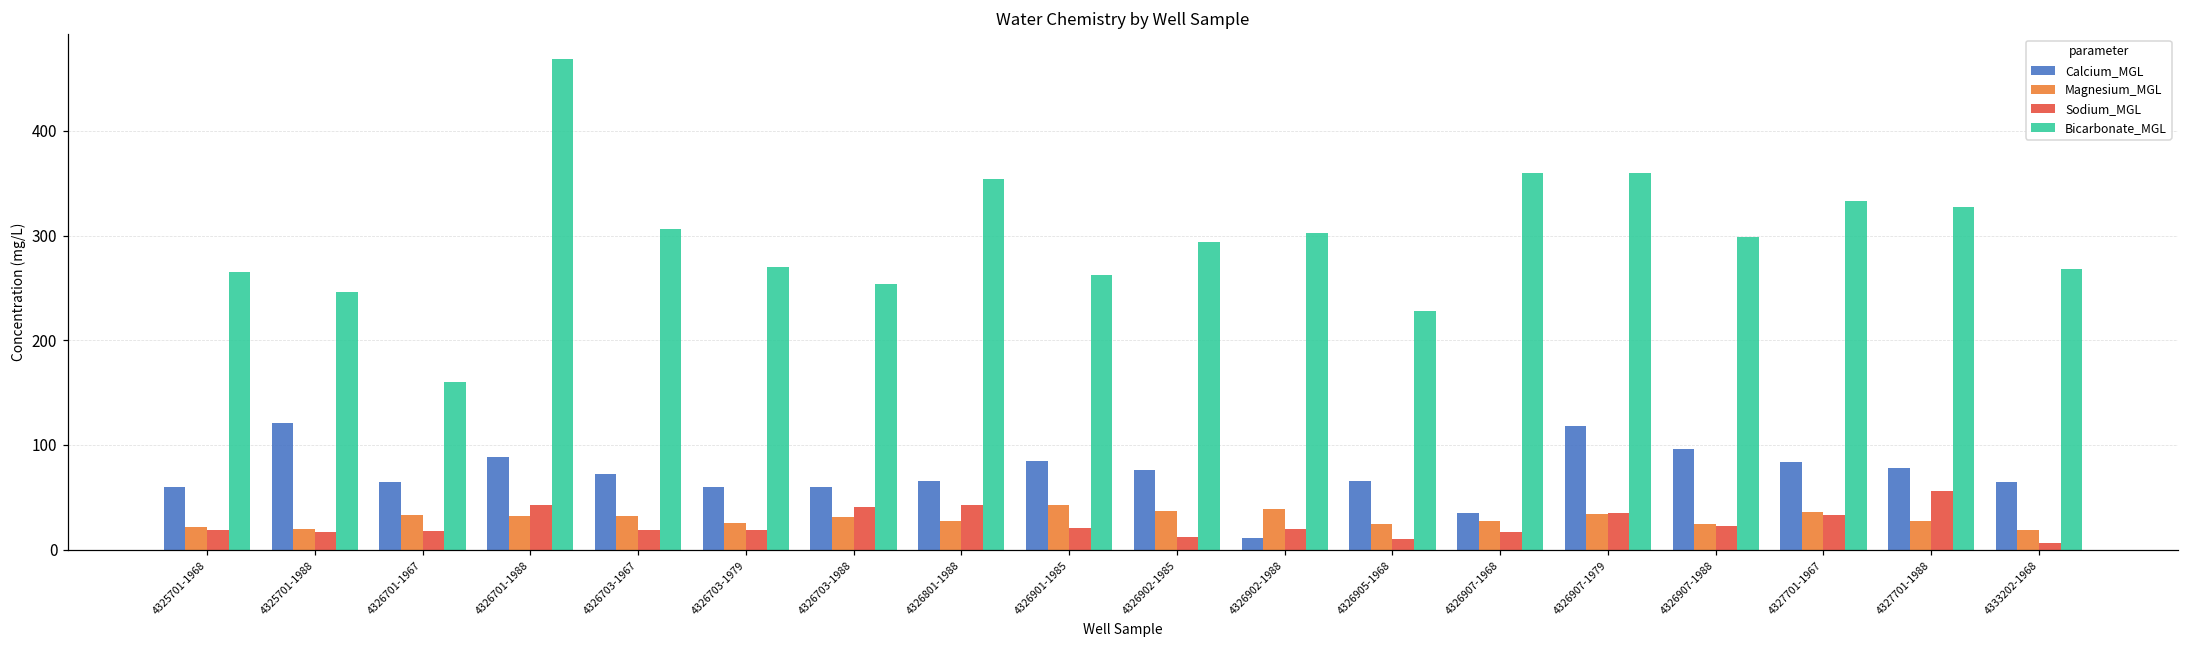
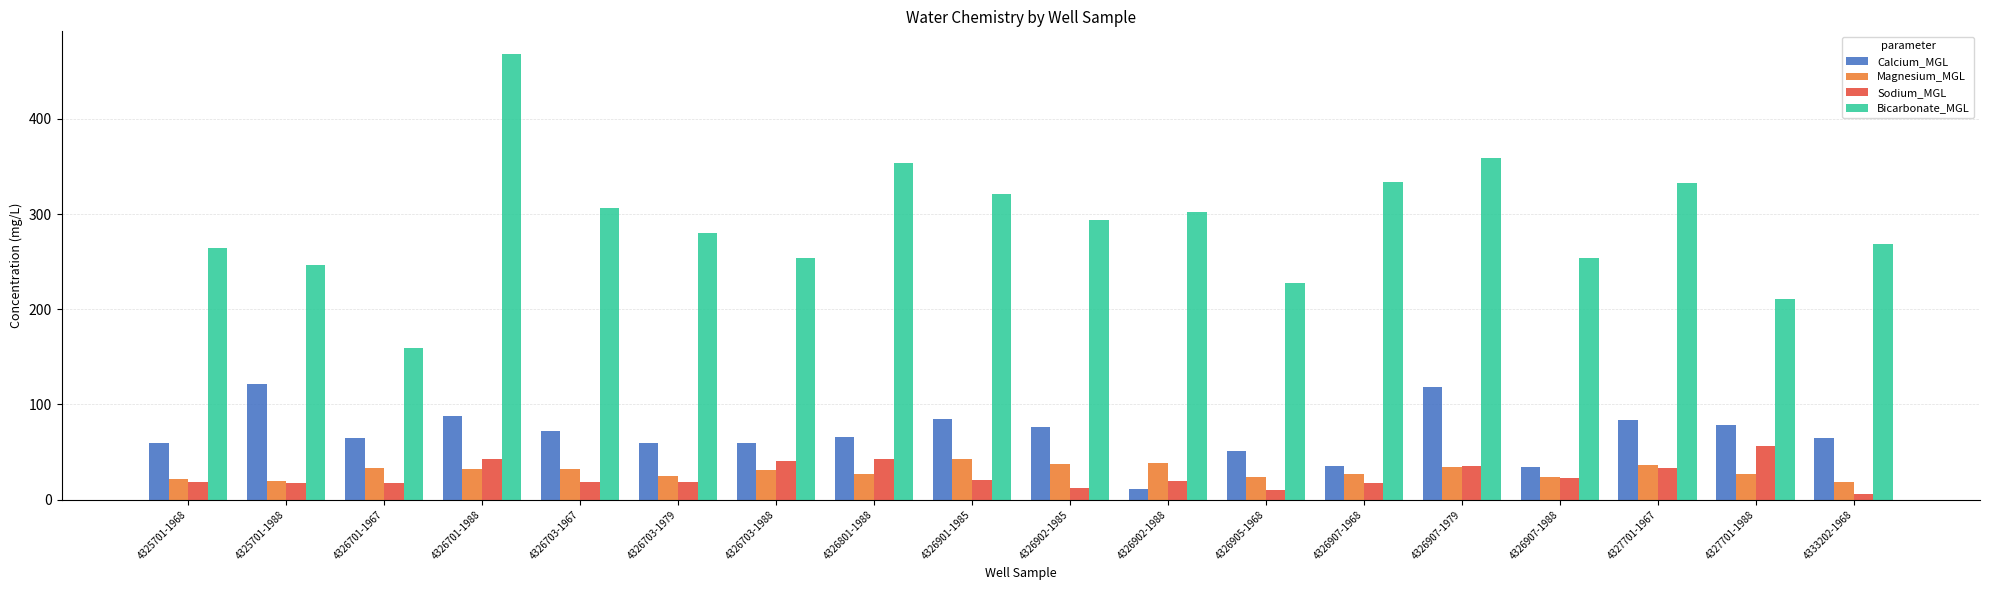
Bicarbonate_MGL, 4326703-1979: 270 -> 280
Bicarbonate_MGL, 4326901-1985: 260 -> 320
Calcium_MGL, 4326905-1968: 70 -> 50
Bicarbonate_MGL, 4326907-1968: 360 -> 330
Calcium_MGL, 4326907-1988: 100 -> 30
Bicarbonate_MGL, 4326907-1988: 300 -> 250
Bicarbonate_MGL, 4327701-1988: 330 -> 210
